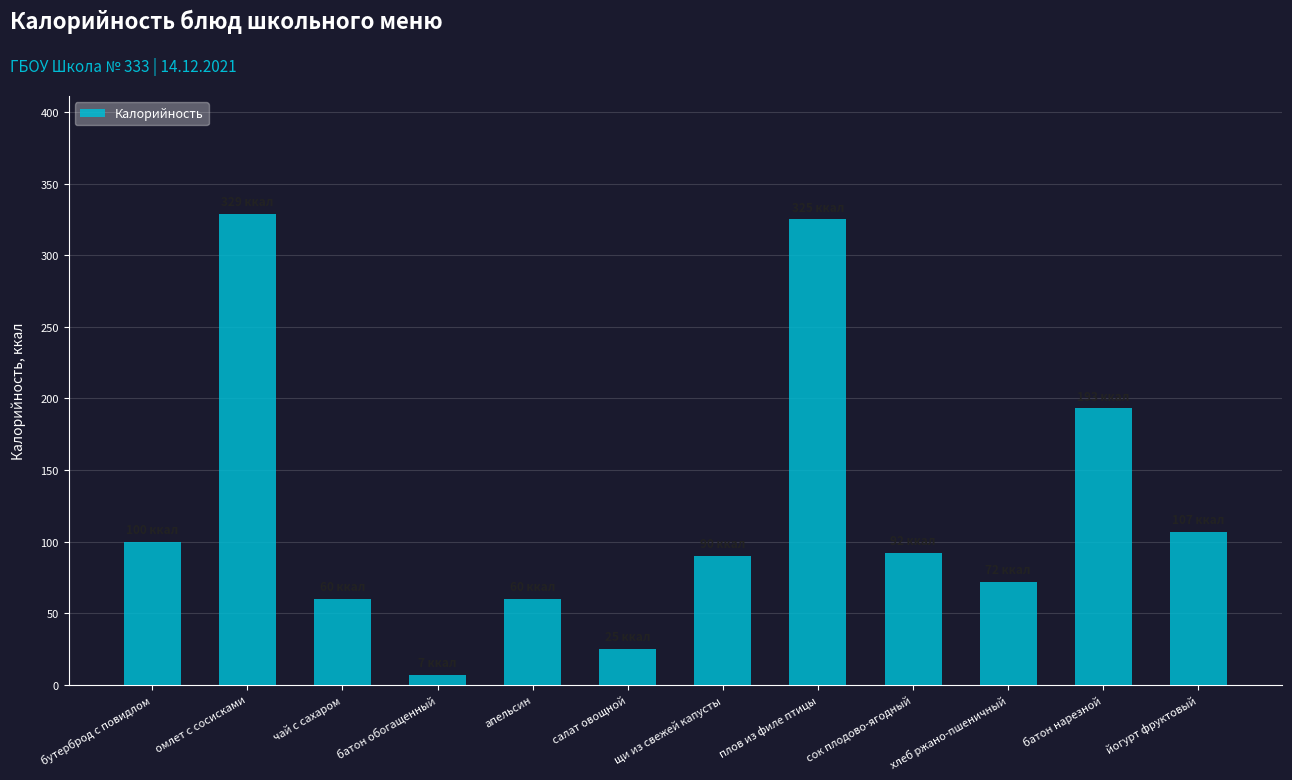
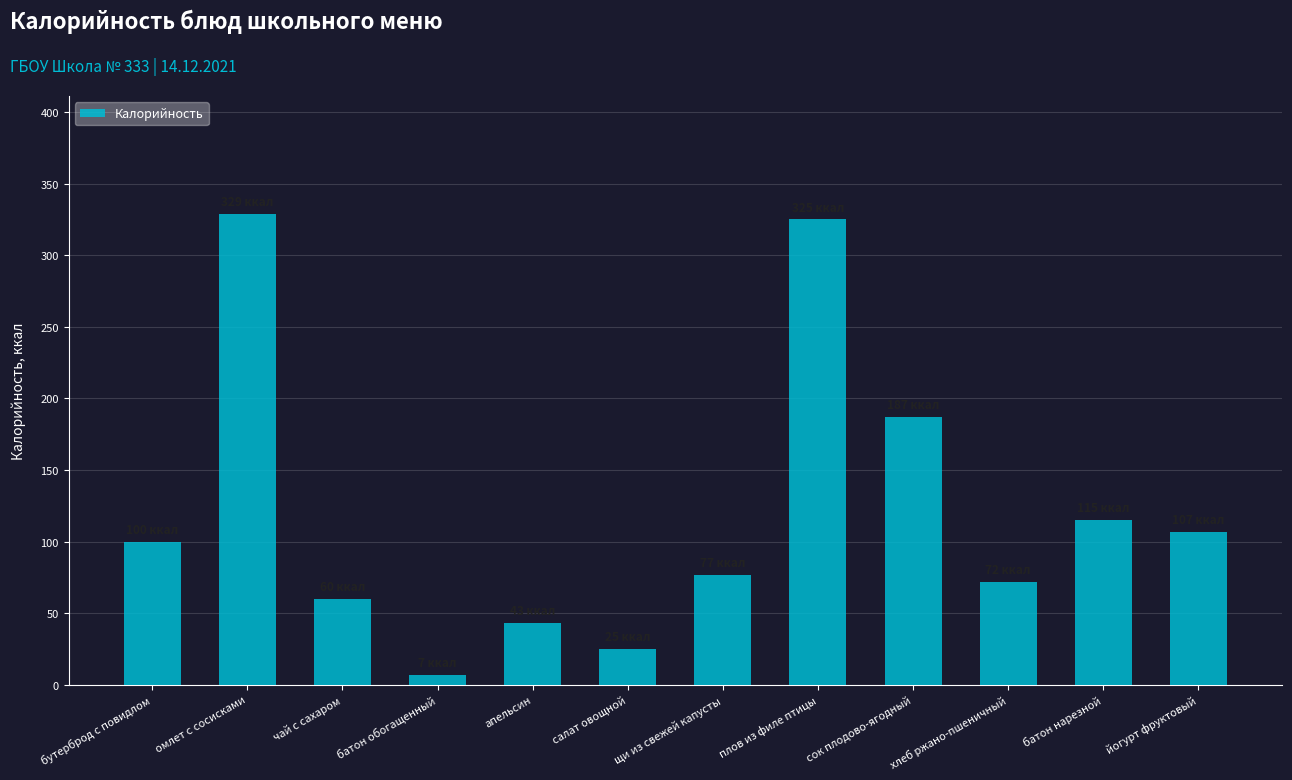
апельсин: 60 -> 43
щи из свежей капусты: 90 -> 77
сок плодово-ягодный: 92 -> 187
батон нарезной: 193 -> 115
